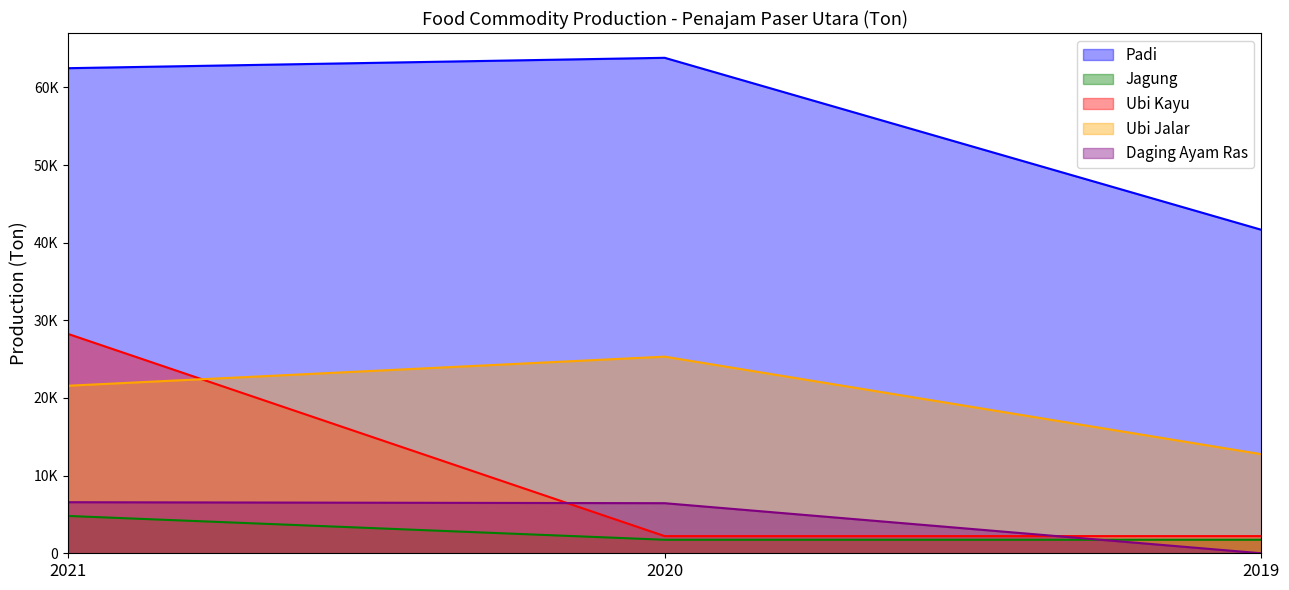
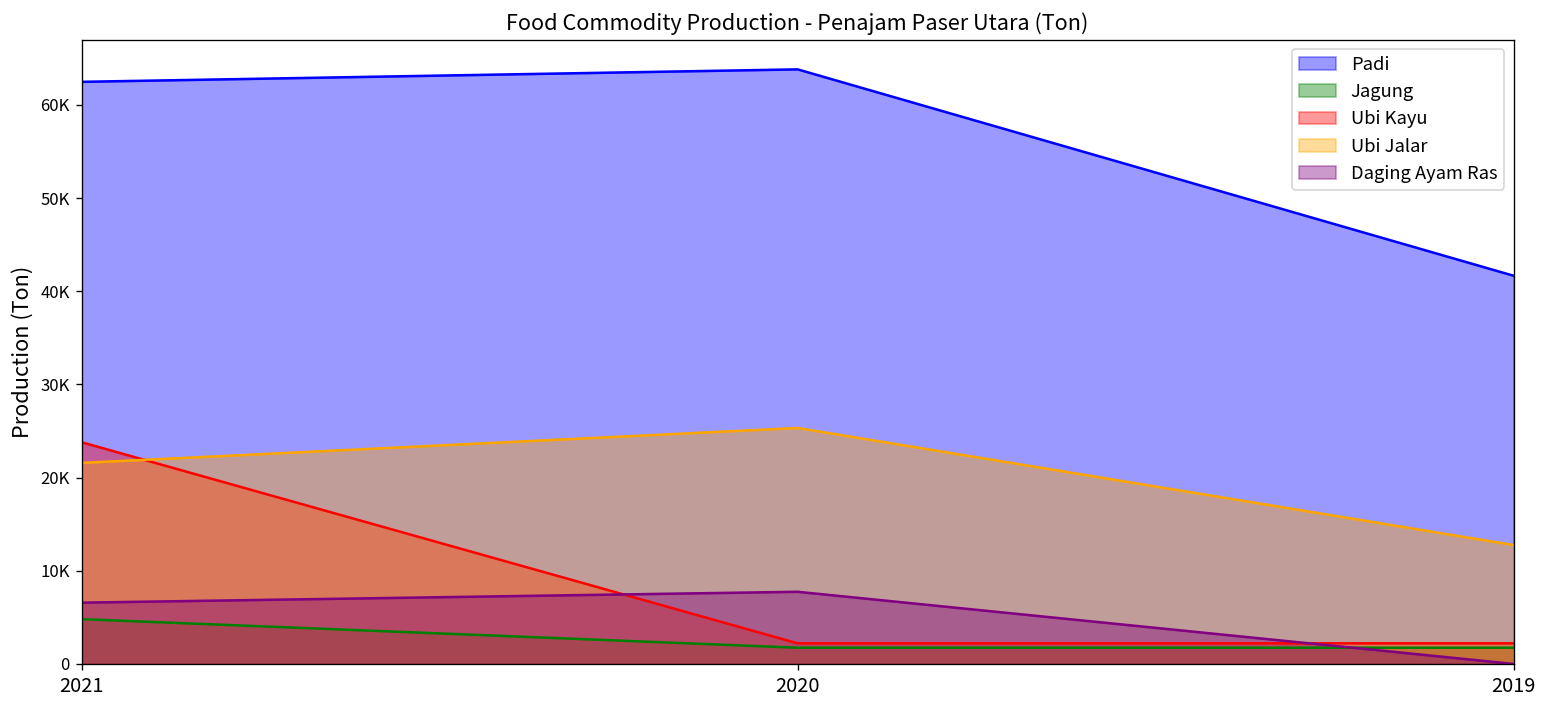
Ubi Kayu, 2021: 28000 -> 24000
Daging Ayam Ras, 2020: 6000 -> 8000
